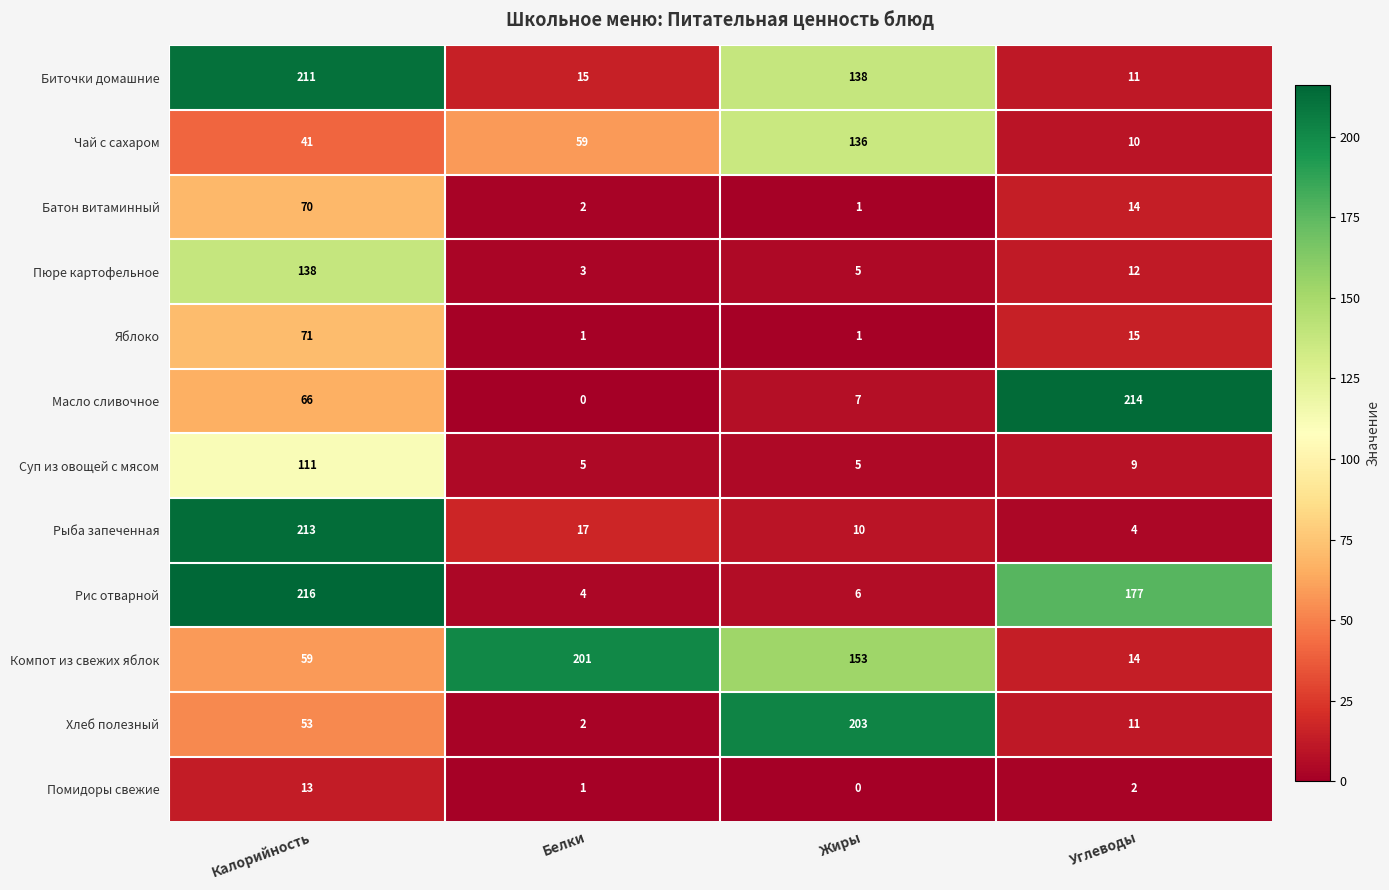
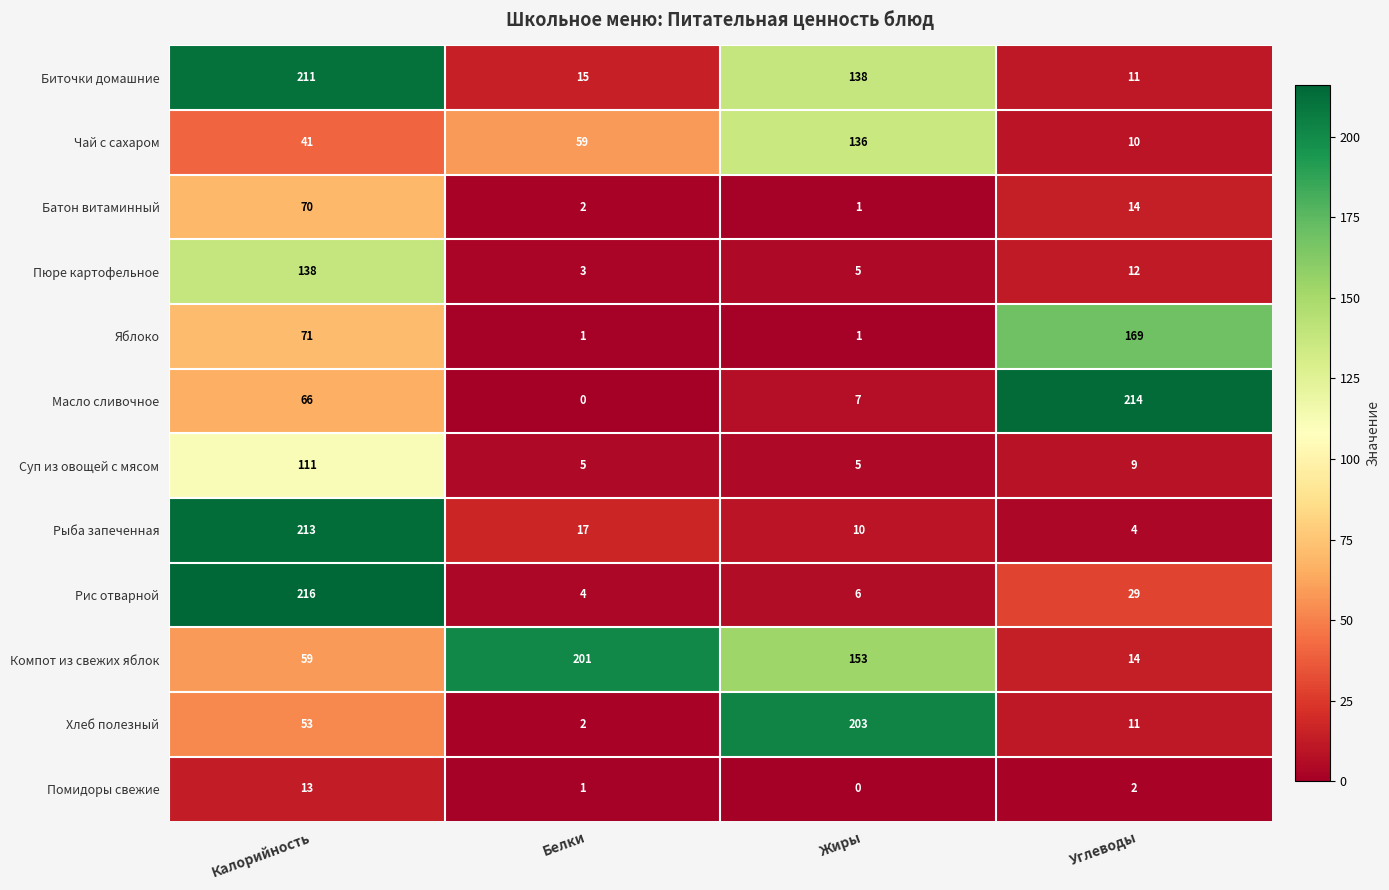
Яблоко, Углеводы: 15 -> 169
Рис отварной, Углеводы: 177 -> 29
